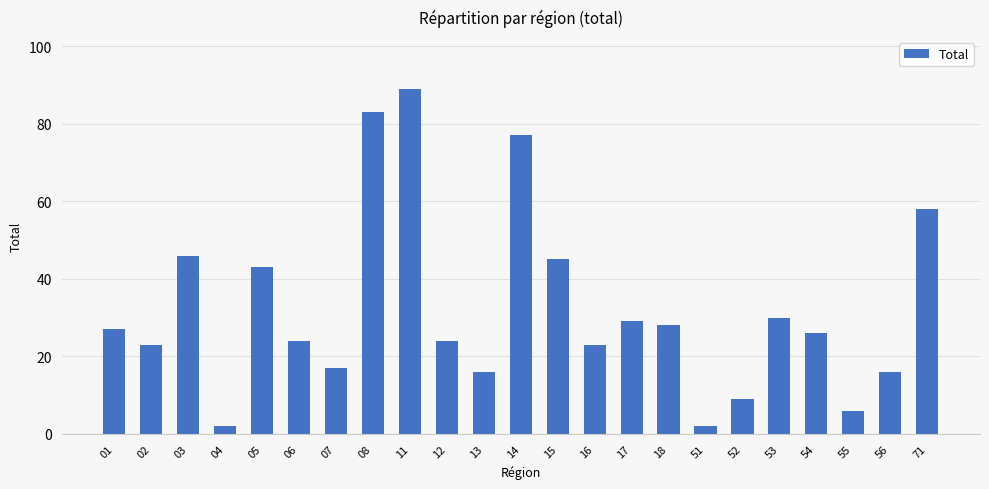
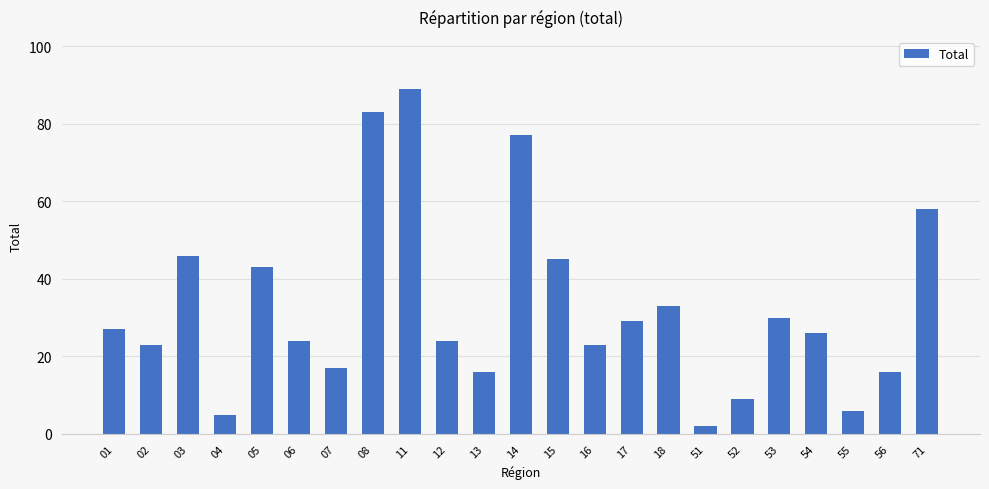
04: 2 -> 5
18: 28 -> 33
